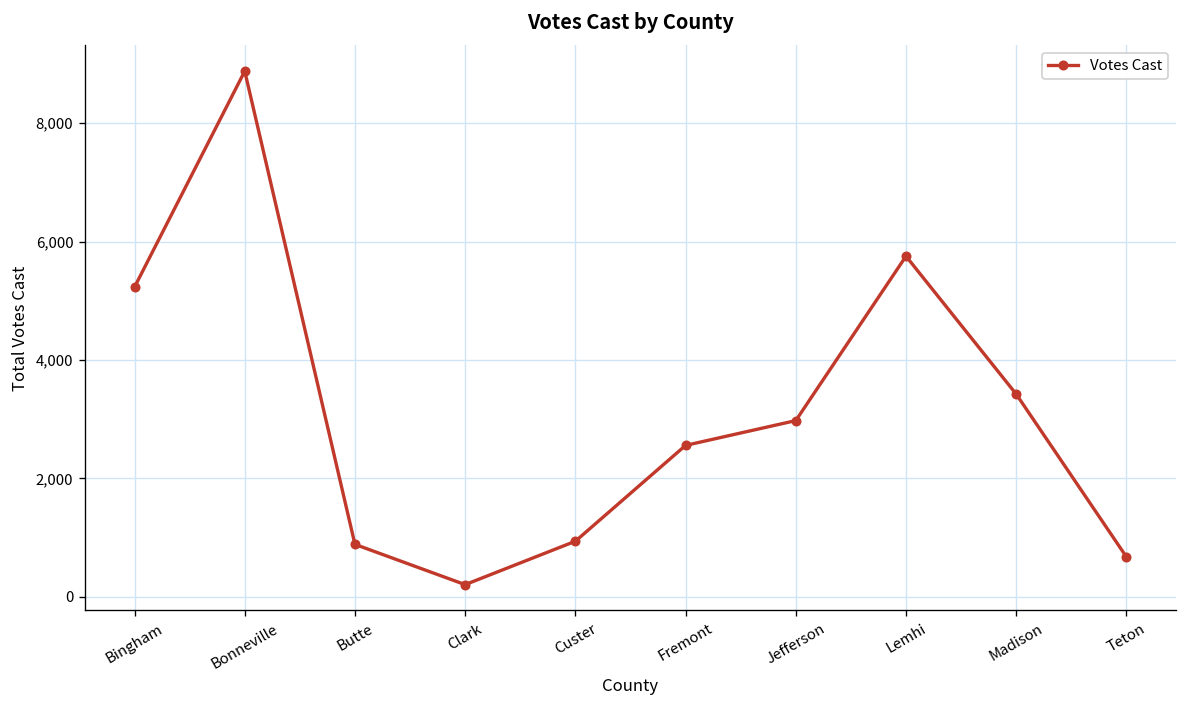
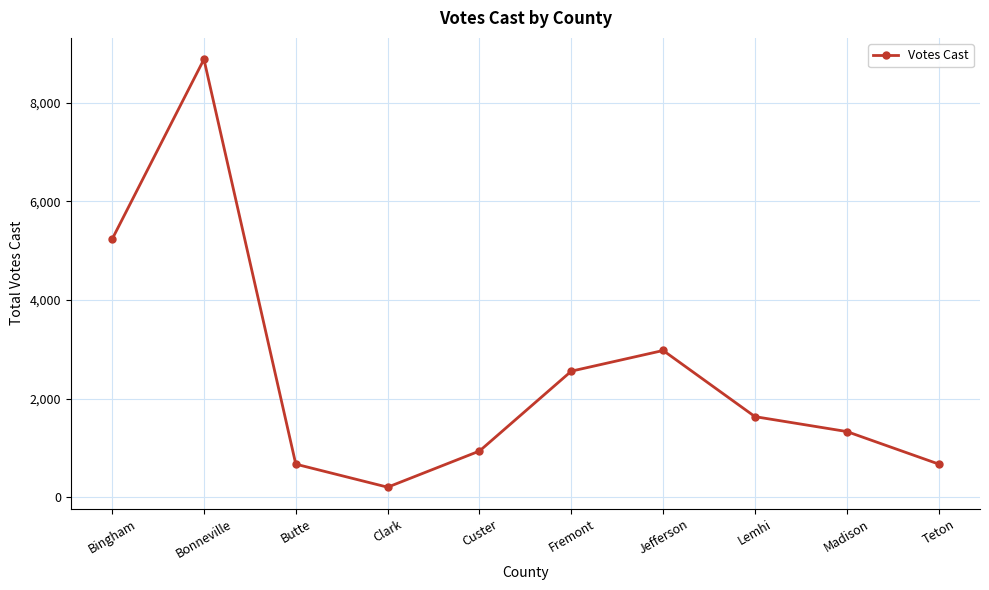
Butte: 900 -> 700
Lemhi: 5,800 -> 1,600
Madison: 3,400 -> 1,300
